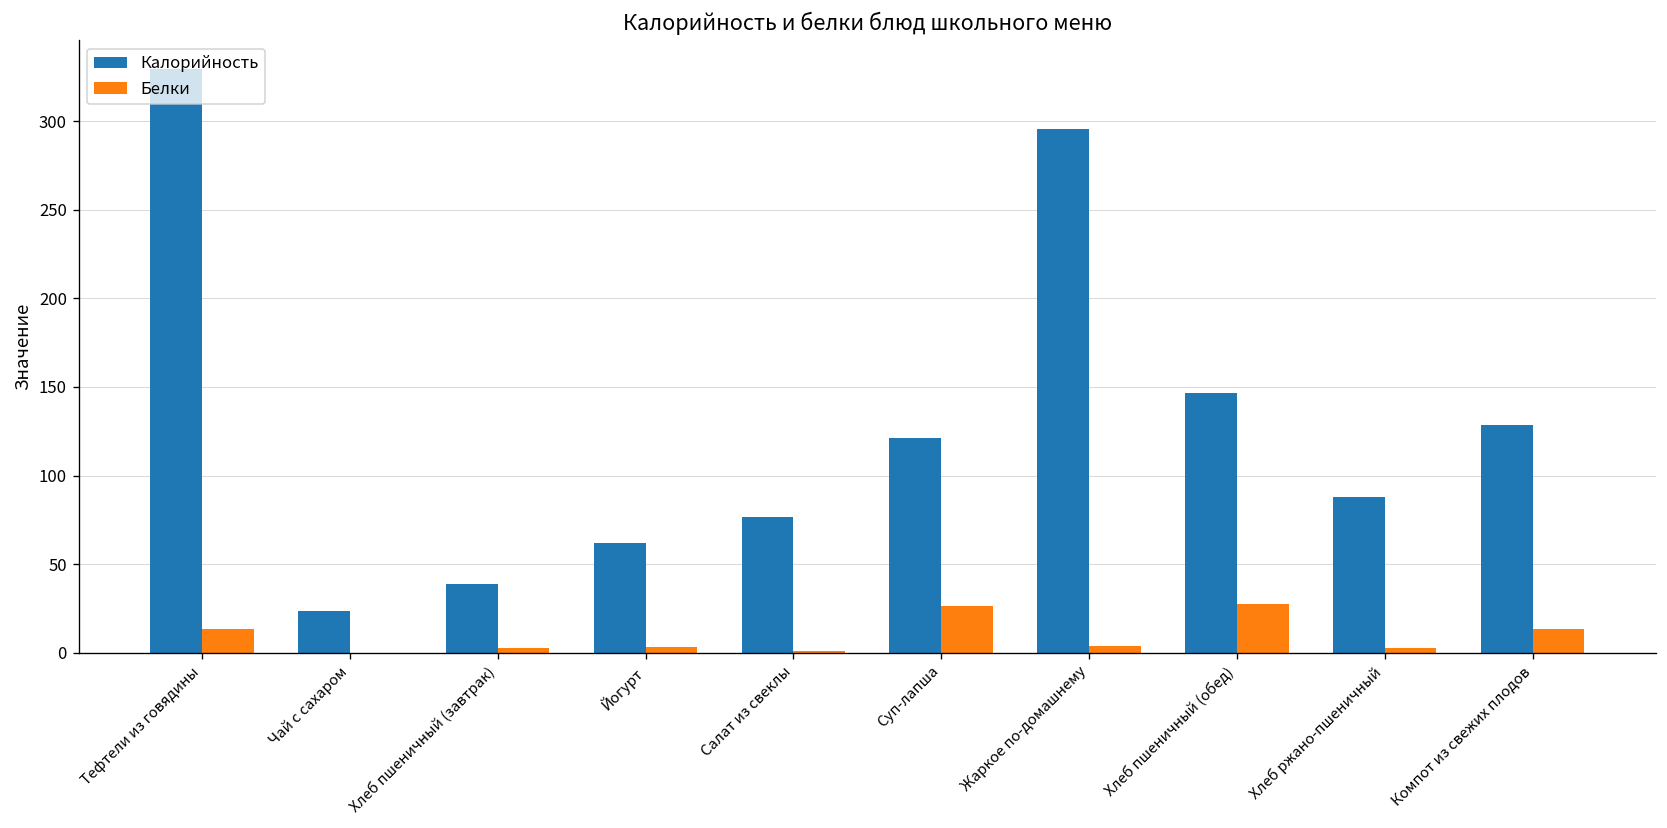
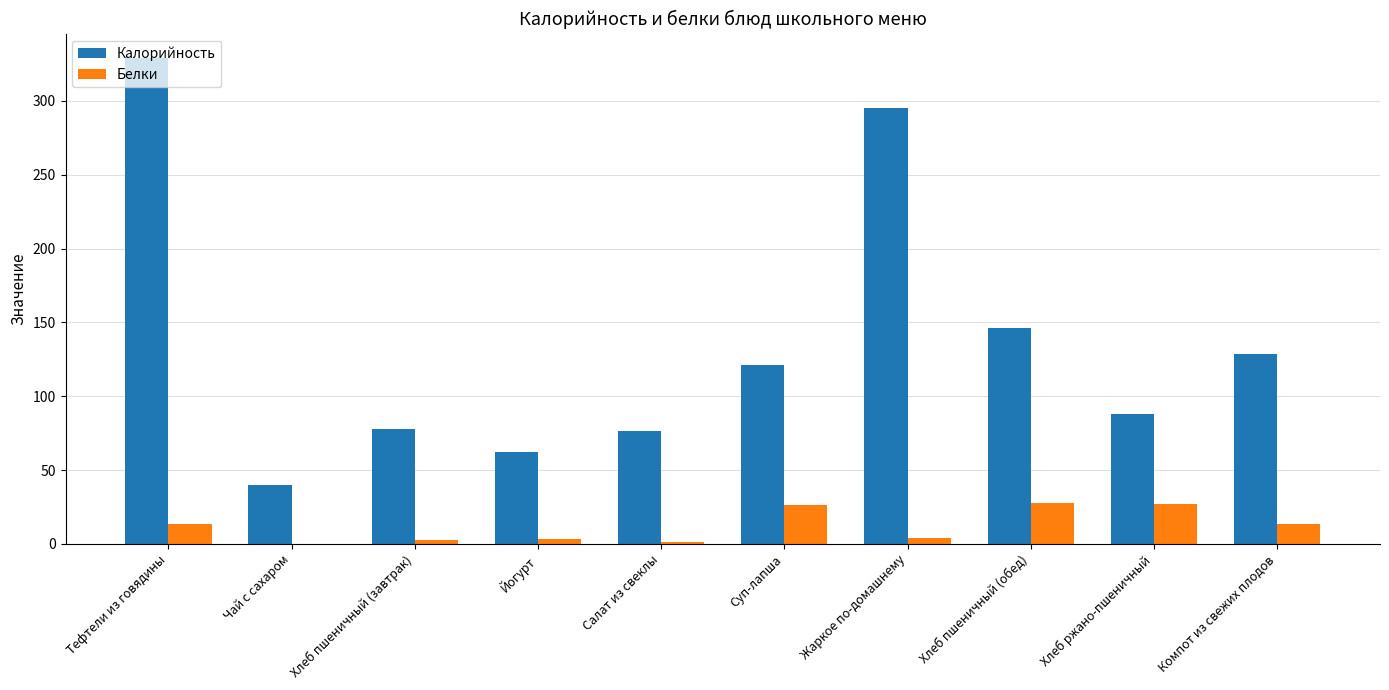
Калорийность, Чай с сахаром: 24 -> 40
Калорийность, Хлеб пшеничный (завтрак): 39 -> 78
Белки, Хлеб ржано-пшеничный: 2 -> 27
